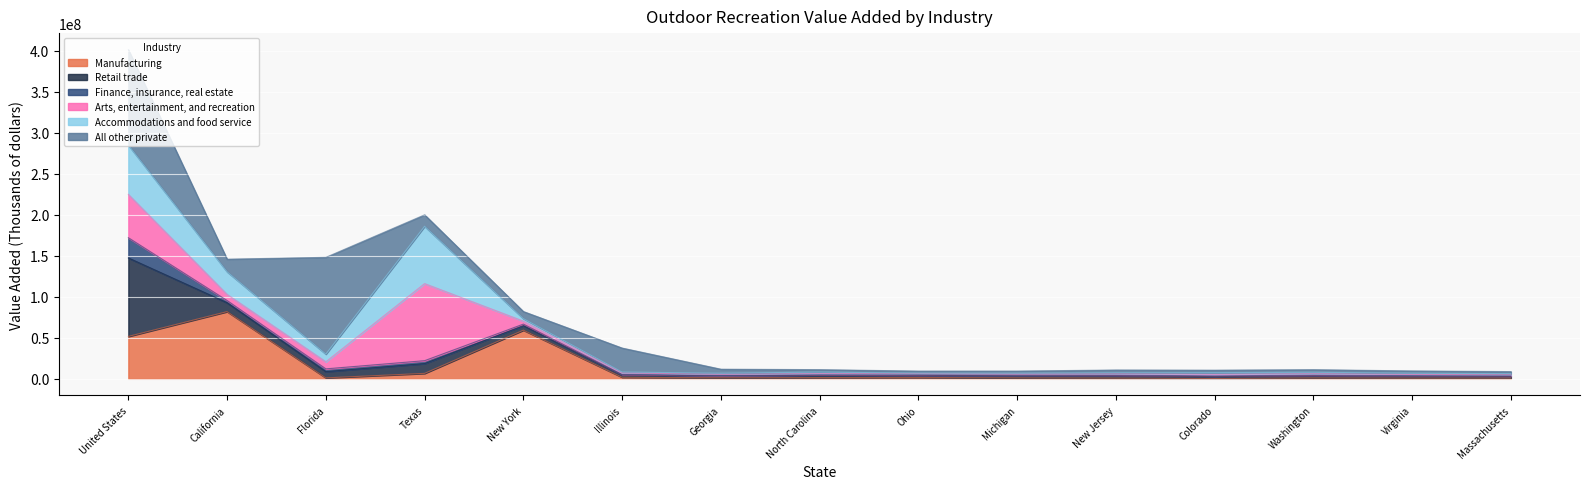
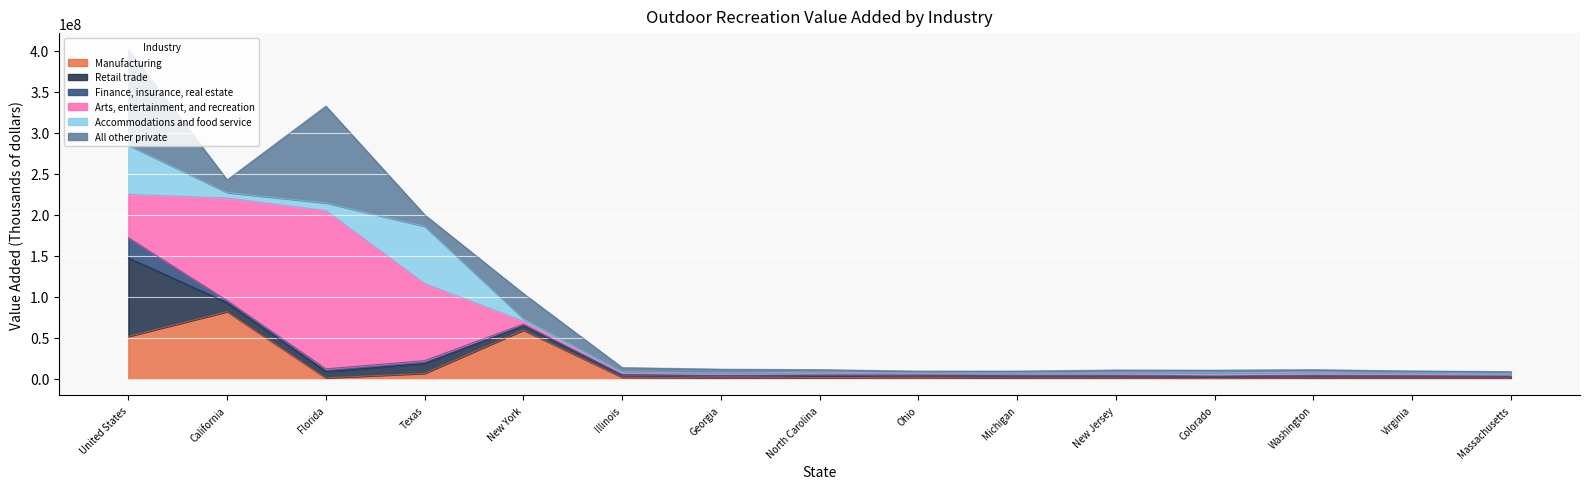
Arts, entertainment, and recreation, California: 10000000 -> 130000000
Accommodations and food service, California: 30000000 -> 10000000
Arts, entertainment, and recreation, Florida: 10000000 -> 190000000
All other private, New York: 10000000 -> 30000000
All other private, Illinois: 30000000 -> 10000000
